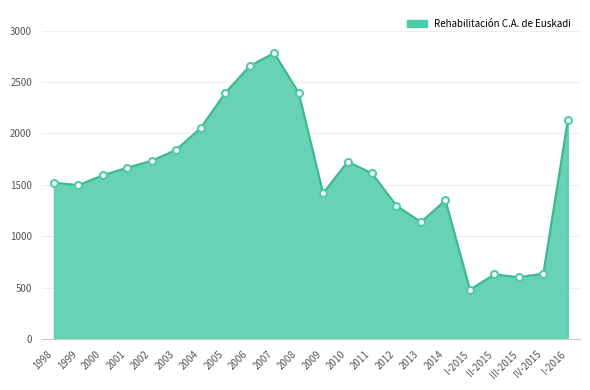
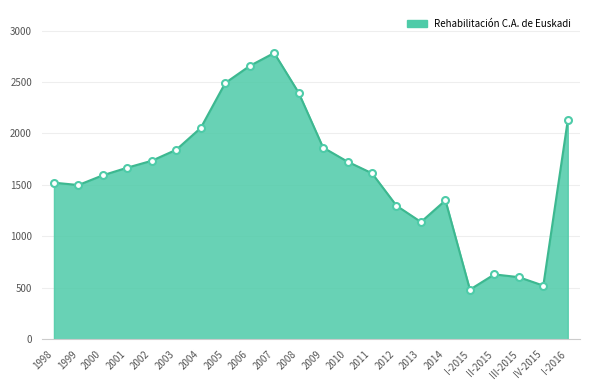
2005: 2390 -> 2490
2009: 1420 -> 1860
IV-2015: 640 -> 520
